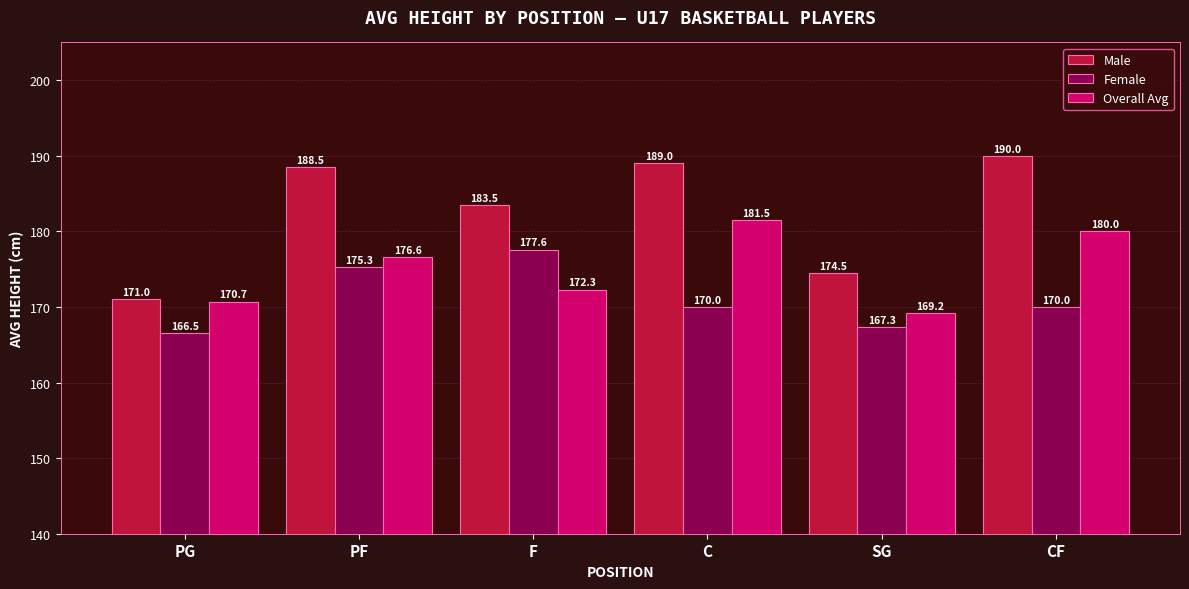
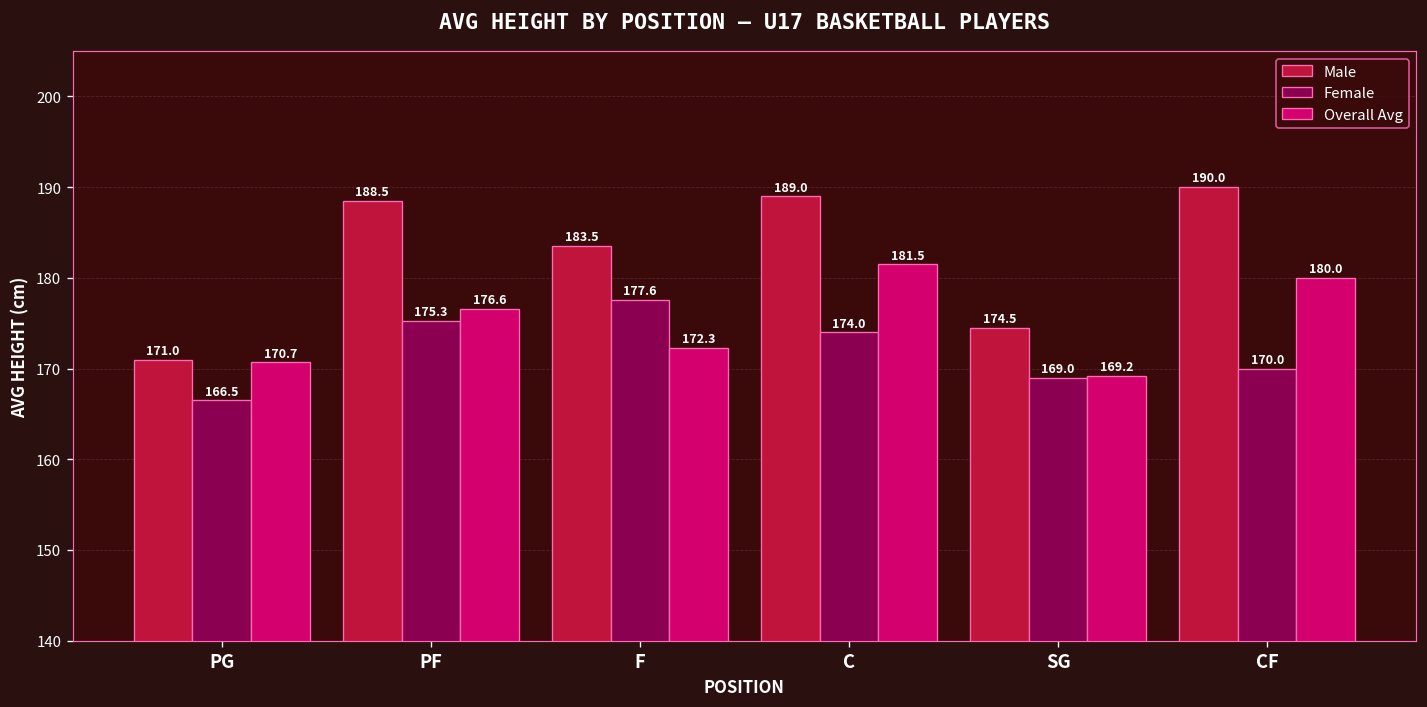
Female, C: 170.0 -> 174.0
Female, SG: 167.3 -> 169.0
